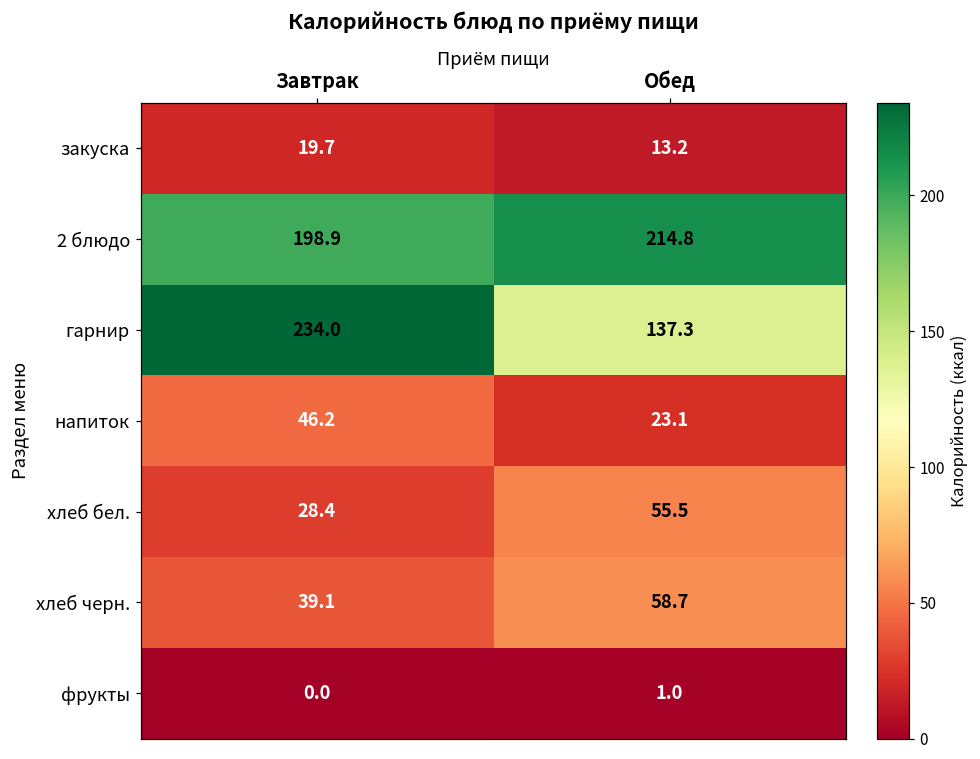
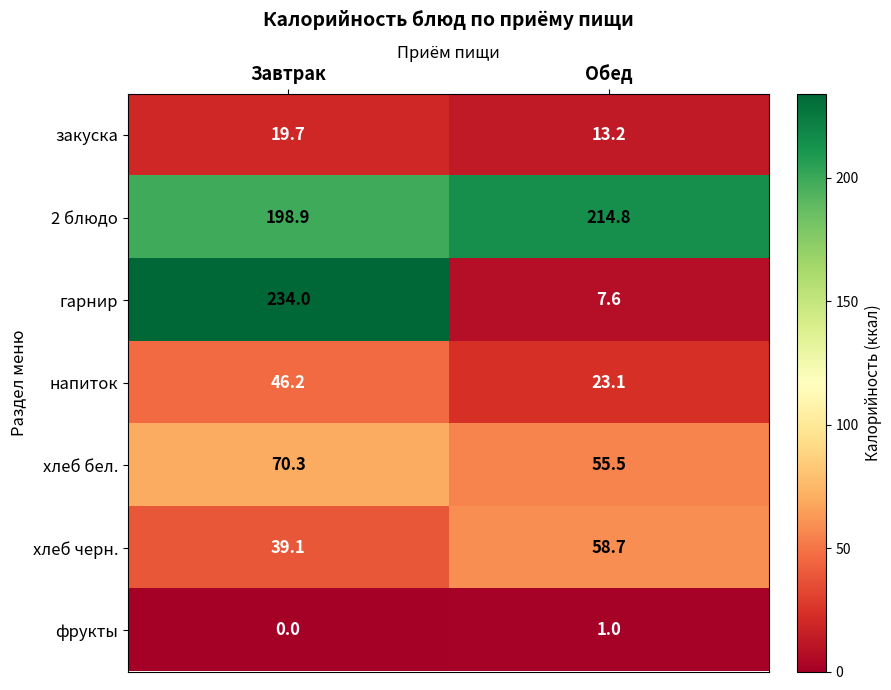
гарнир, Обед: 137.3 -> 7.6
хлеб бел., Завтрак: 28.4 -> 70.3
